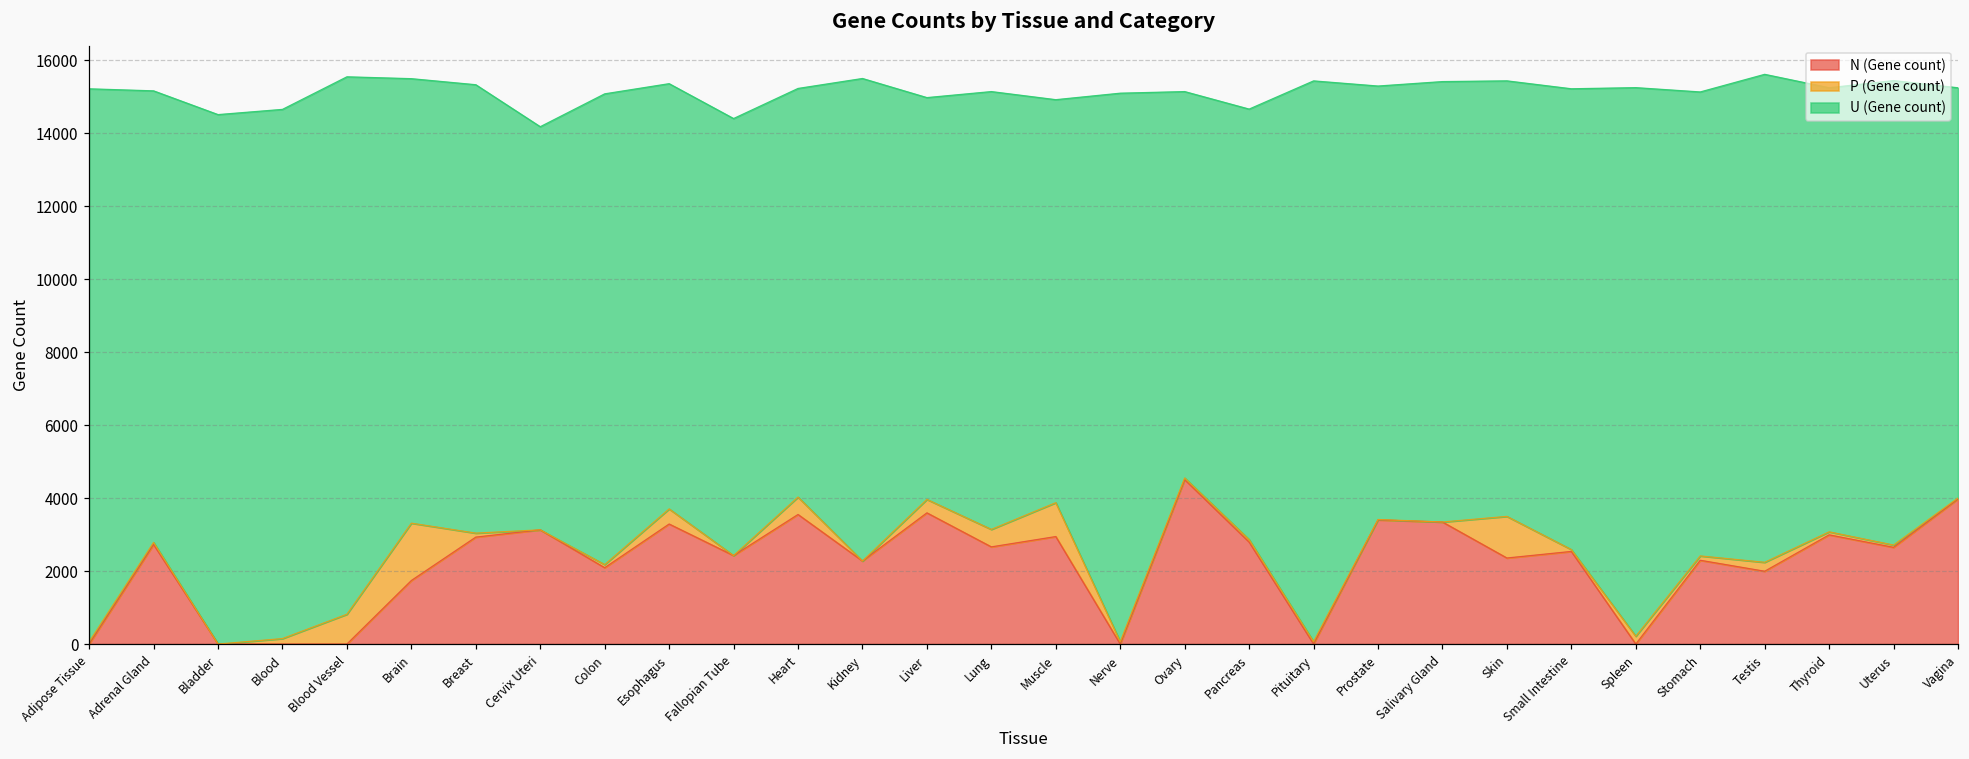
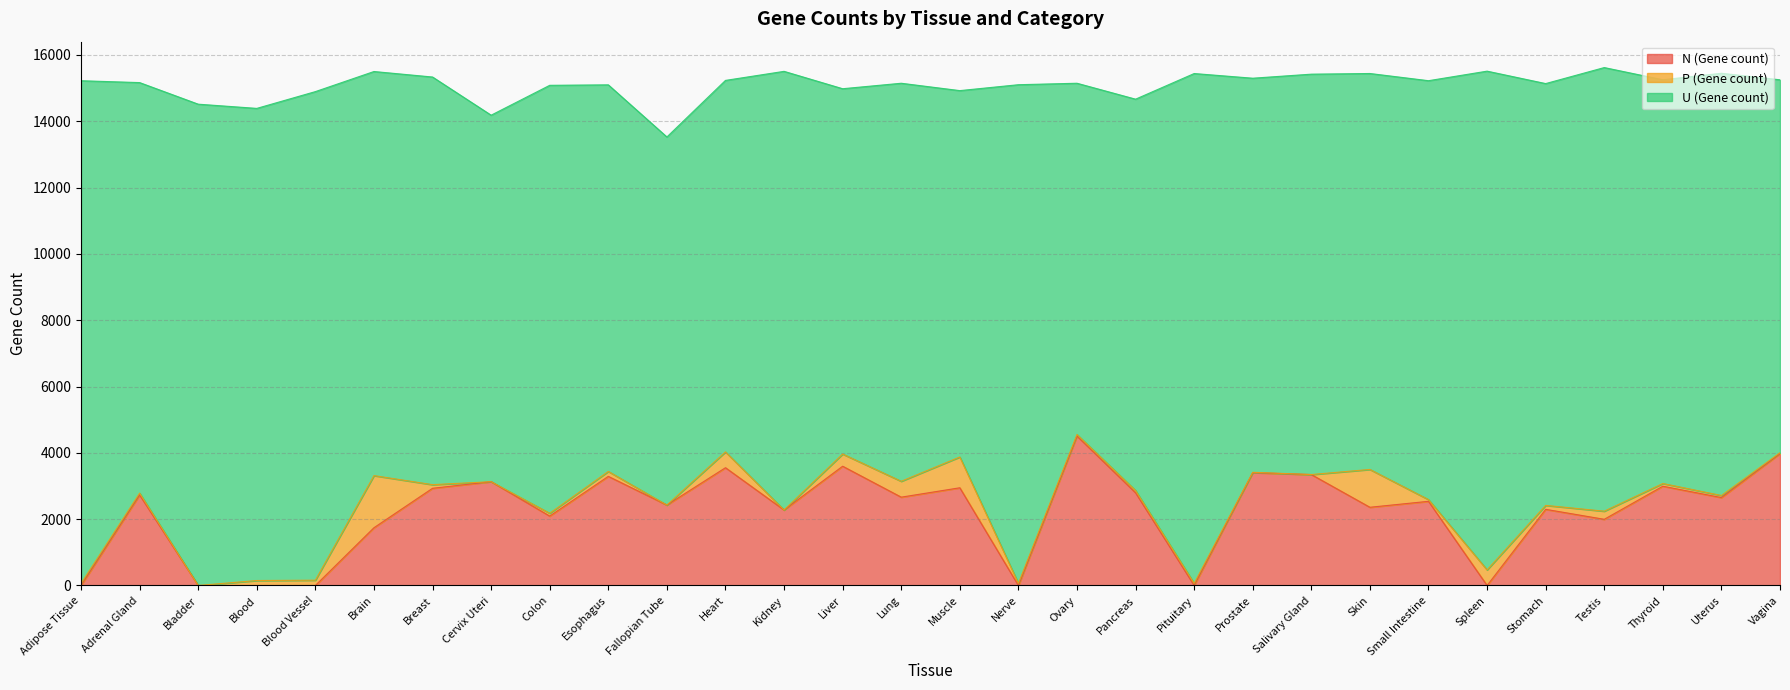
U (Gene count), Blood: 14500 -> 14200
P (Gene count), Blood Vessel: 800 -> 200
P (Gene count), Esophagus: 400 -> 100
U (Gene count), Fallopian Tube: 12000 -> 11100
P (Gene count), Spleen: 200 -> 500
